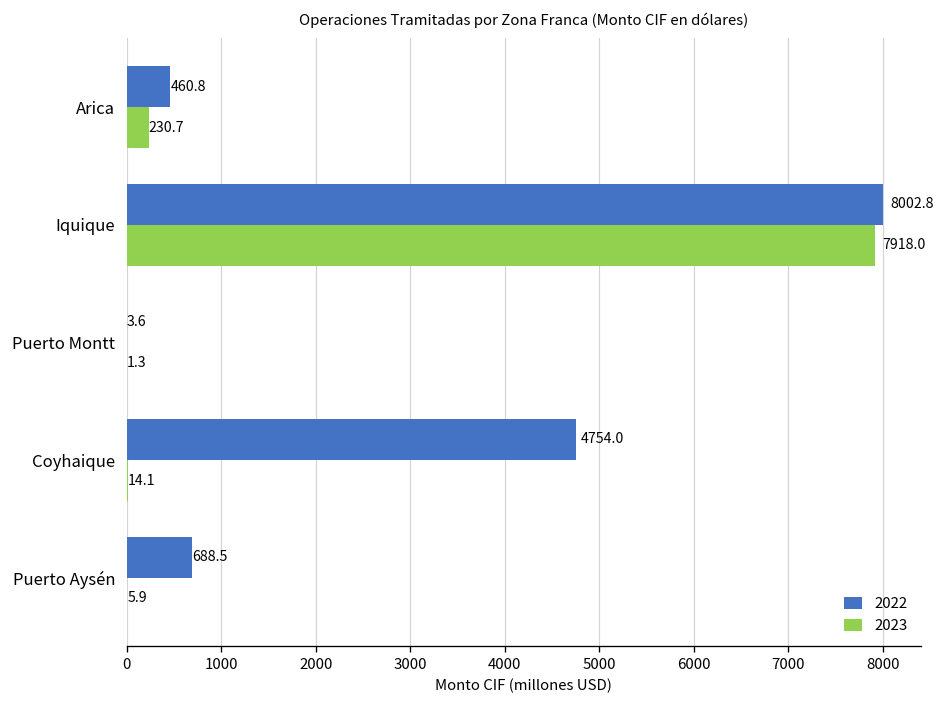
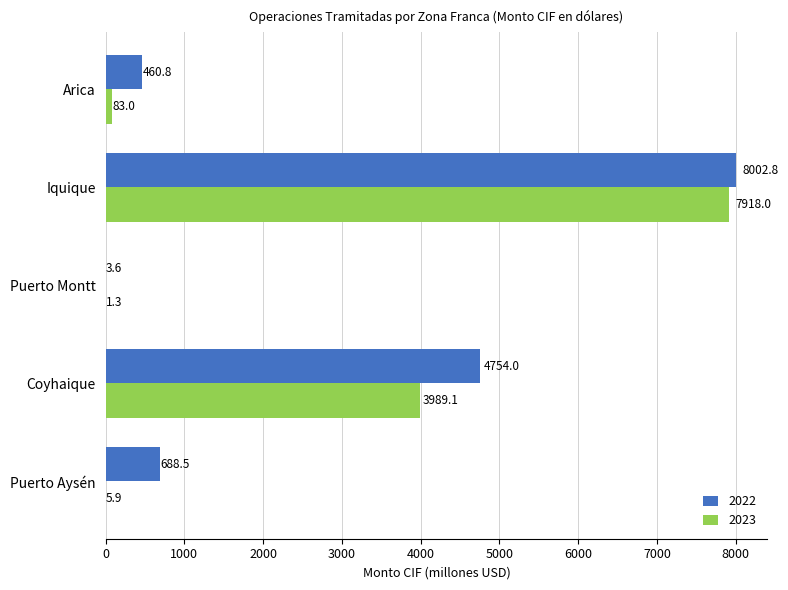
2023, Arica: 230.7 -> 83.0
2023, Coyhaique: 14.1 -> 3989.1
